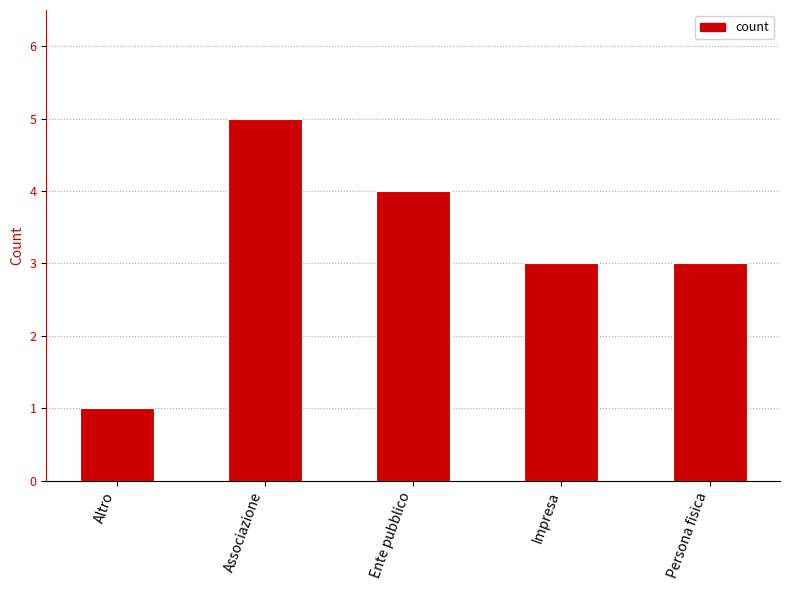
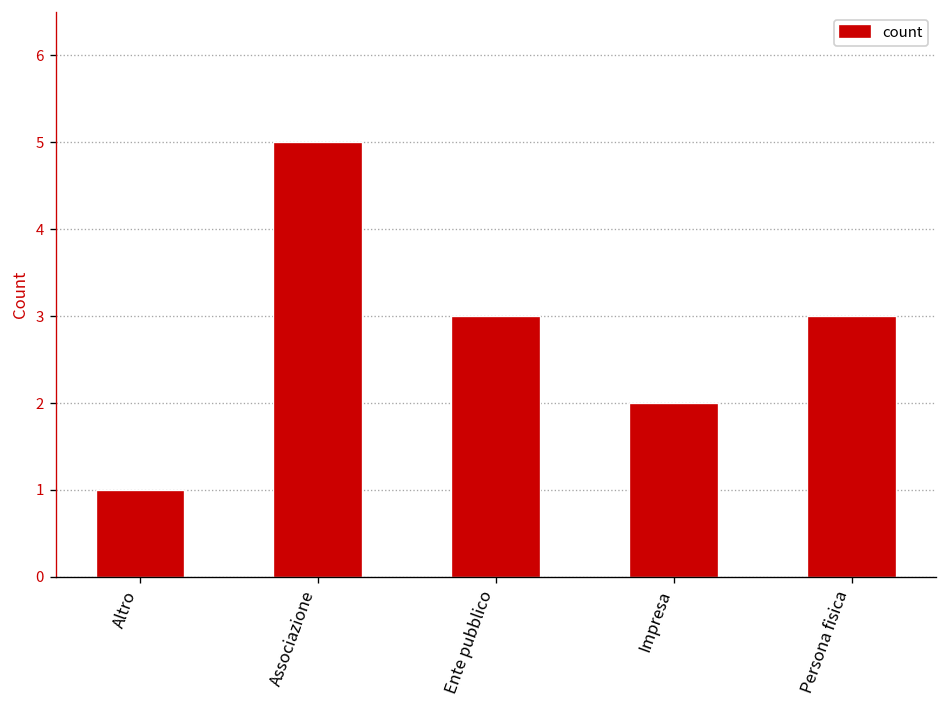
Ente pubblico: 4 -> 3
Impresa: 3 -> 2
